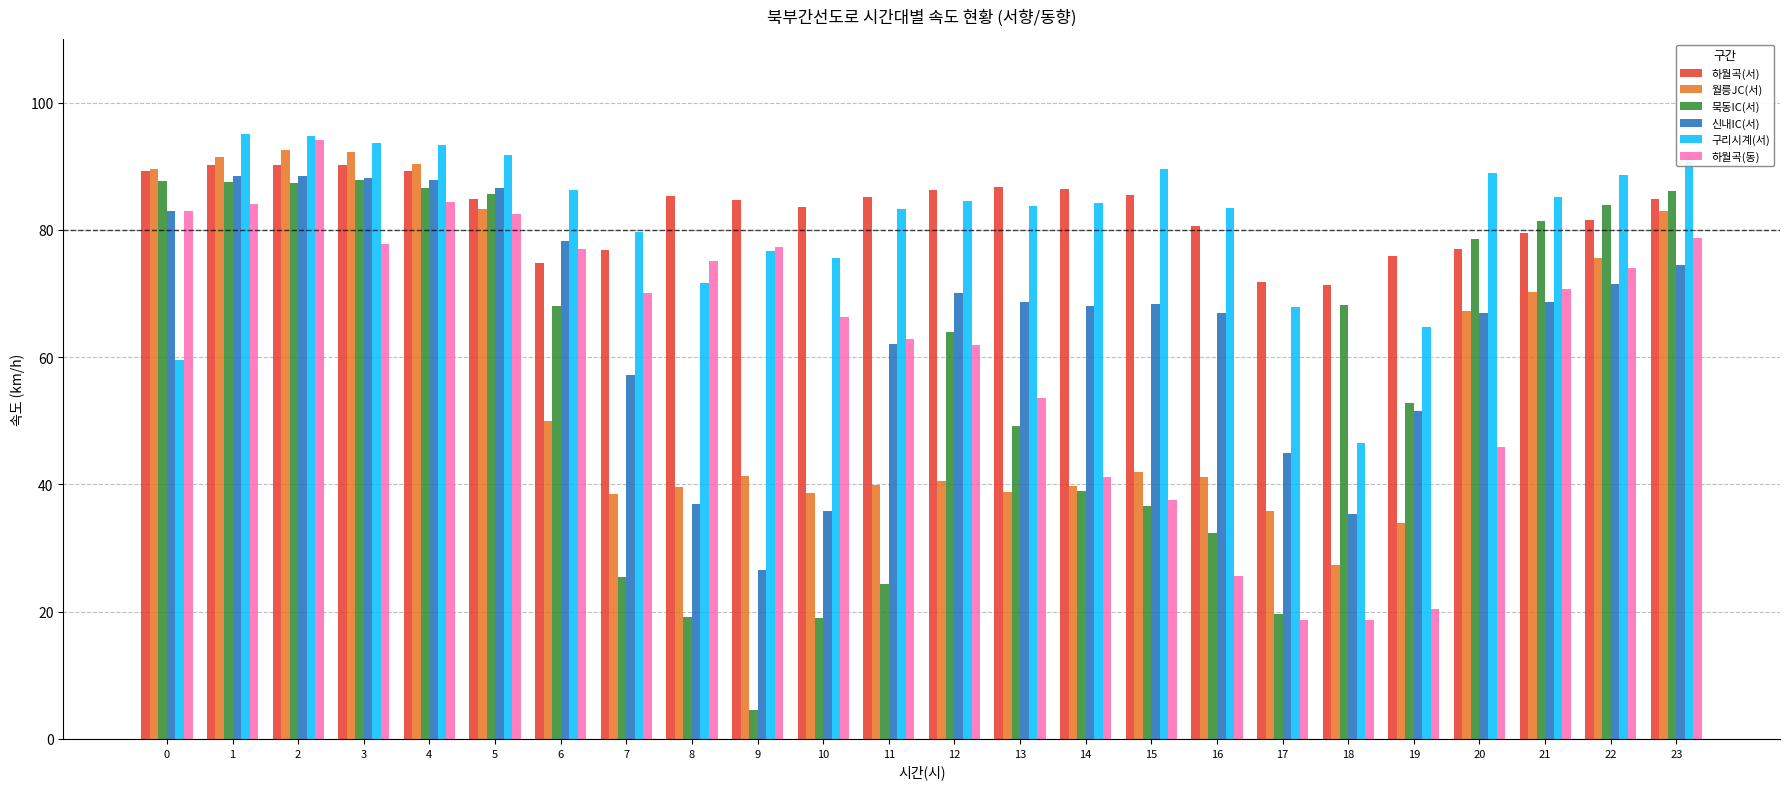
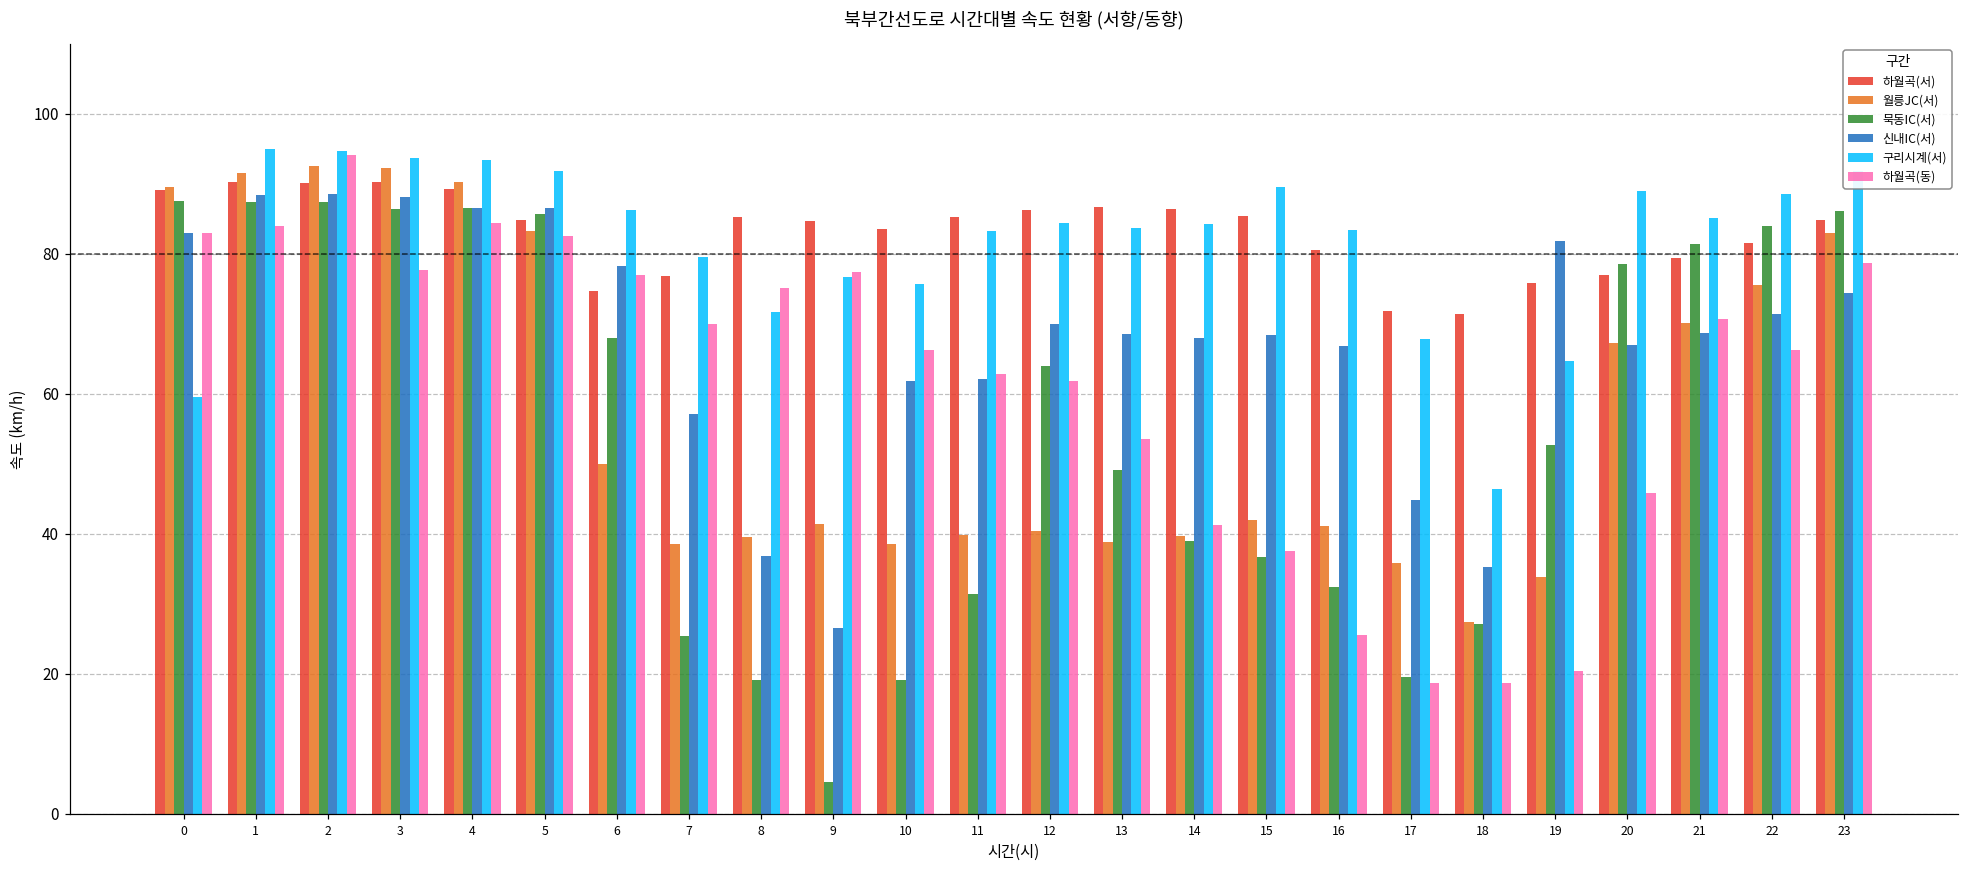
묵동IC(서), 3: 88 -> 86
신내IC(서), 4: 88 -> 87
신내IC(서), 10: 36 -> 62
묵동IC(서), 11: 24 -> 31
묵동IC(서), 18: 68 -> 27
신내IC(서), 19: 52 -> 82
하월곡(동), 22: 74 -> 66
